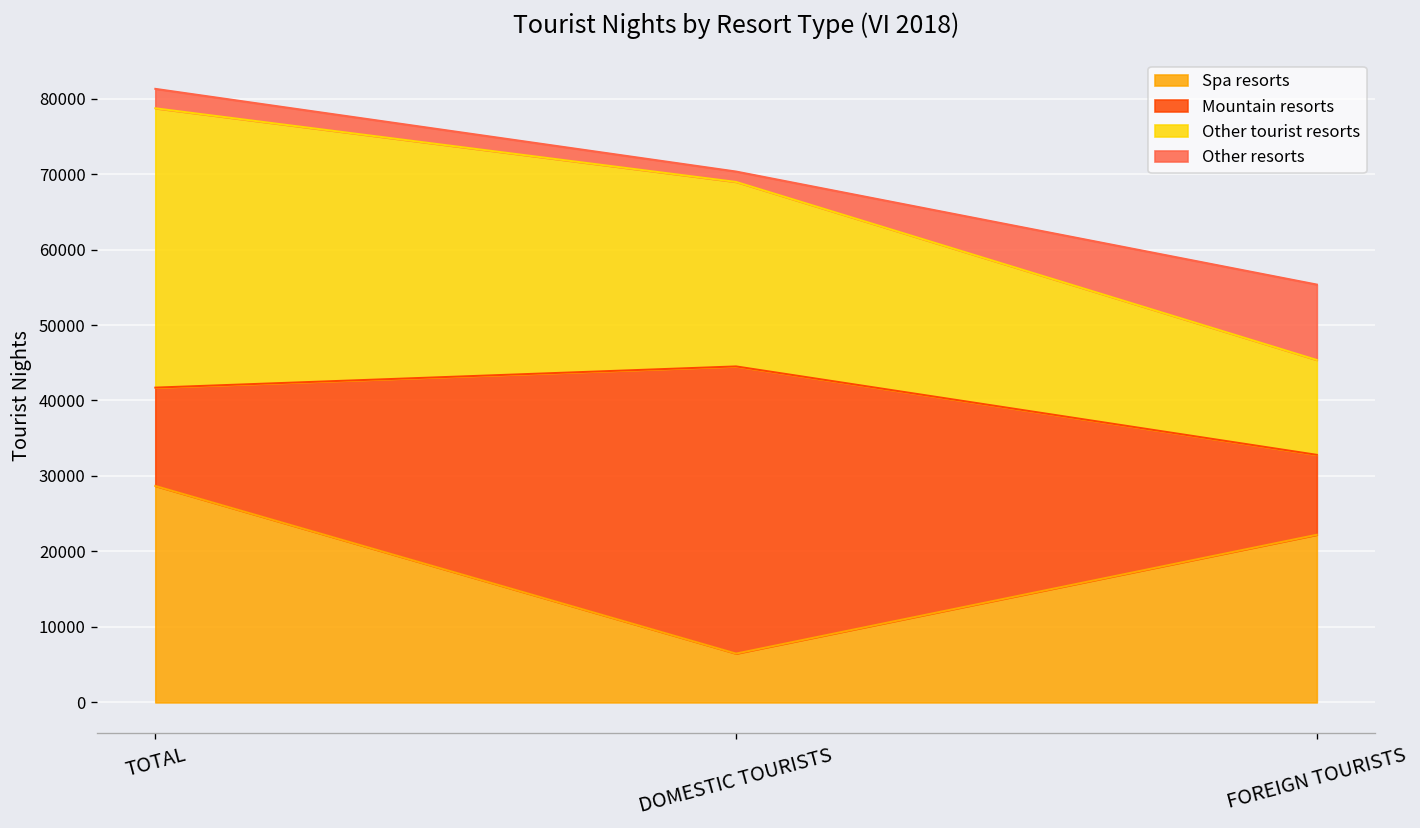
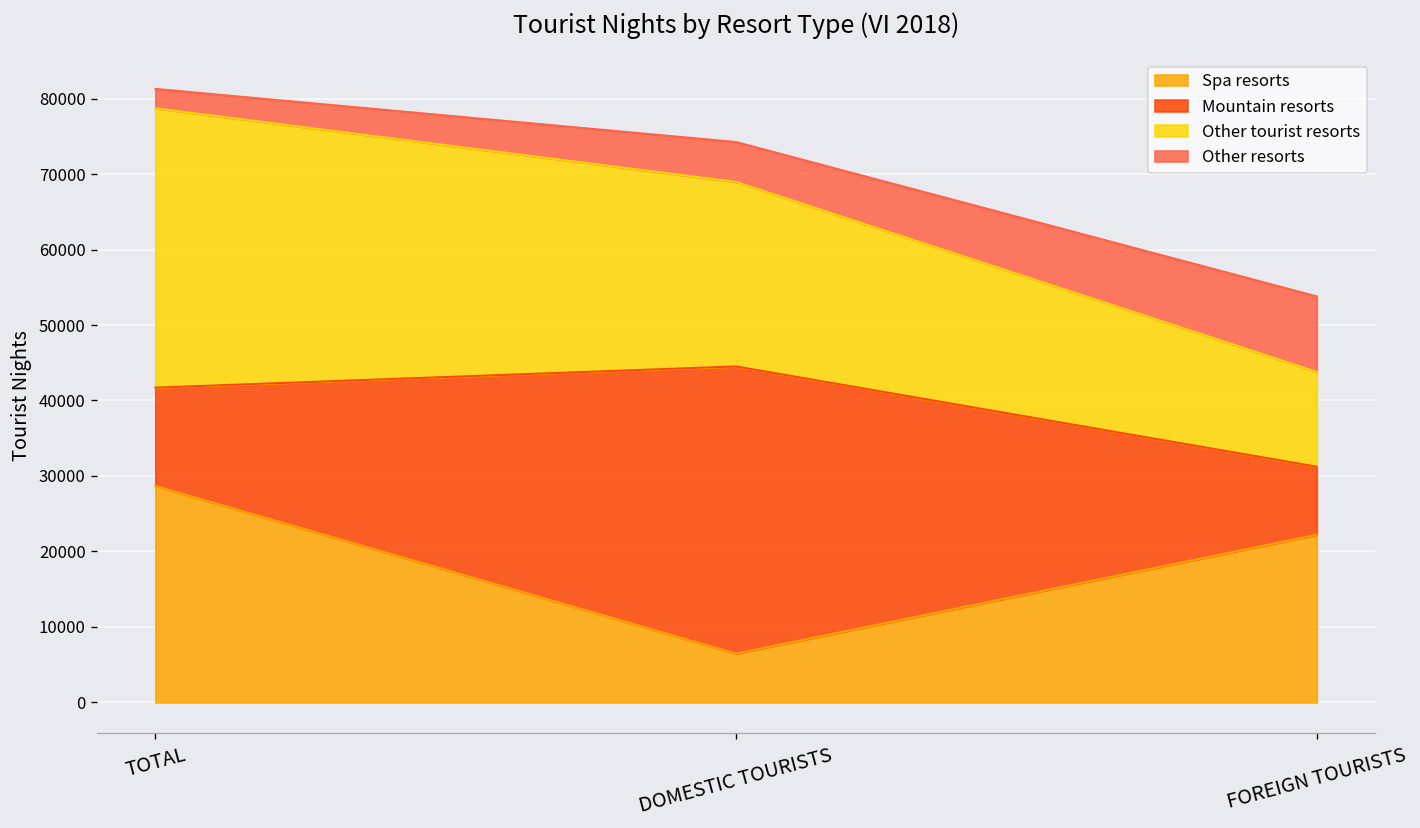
Other resorts, DOMESTIC TOURISTS: 1000 -> 5000
Mountain resorts, FOREIGN TOURISTS: 11000 -> 9000
